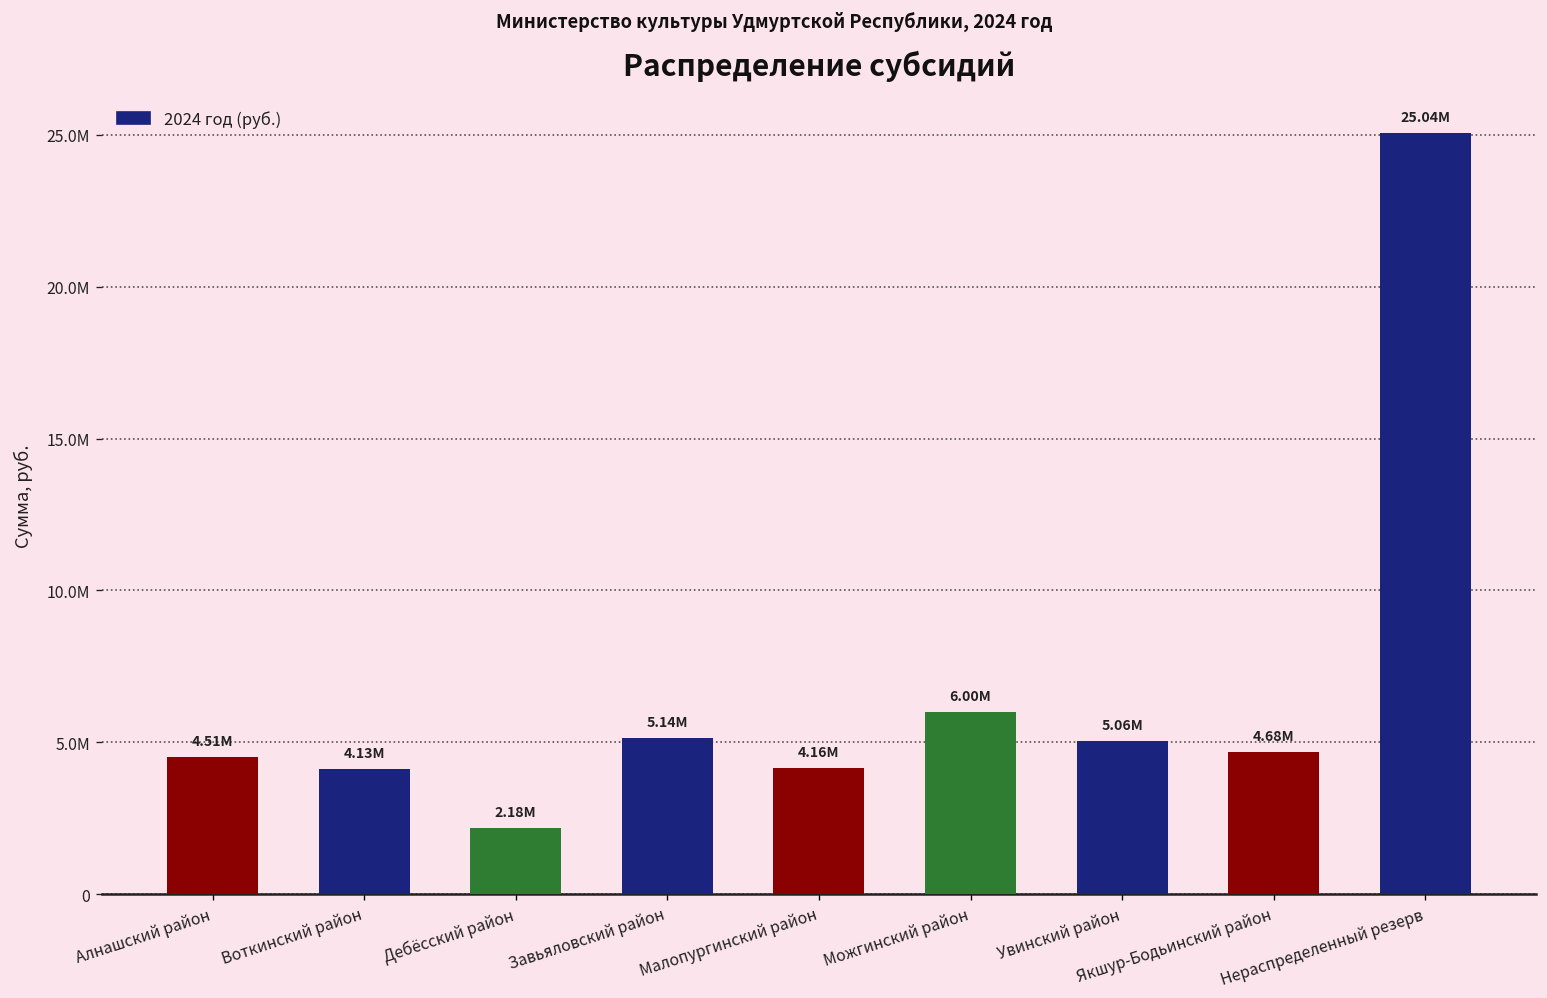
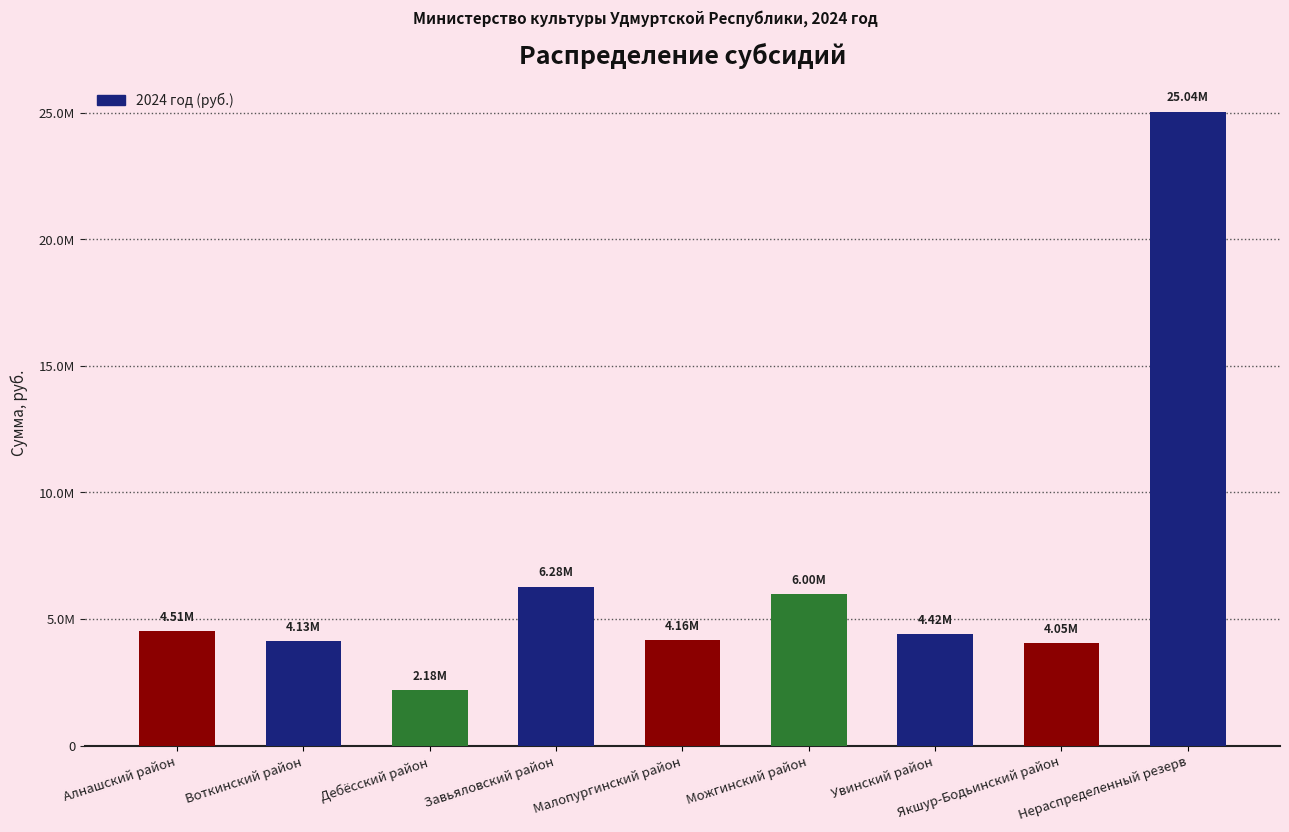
Завьяловский район: 5.14М -> 6.28М
Увинский район: 5.06М -> 4.42М
Якшур-Бодьинский район: 4.68М -> 4.05М
